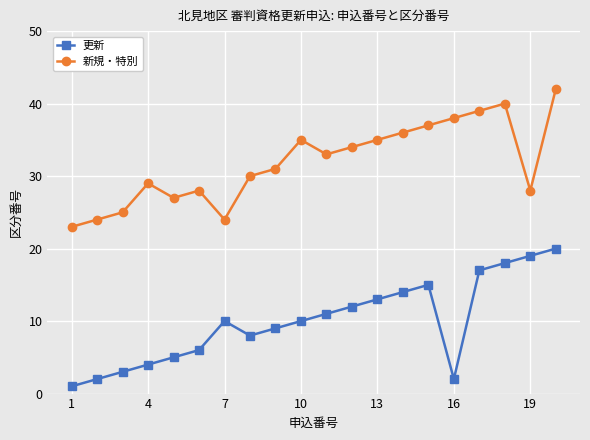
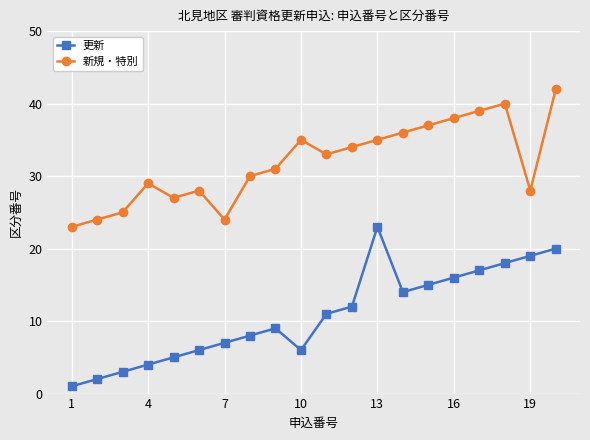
更新, 7: 10 -> 7
更新, 10: 10 -> 6
更新, 13: 13 -> 23
更新, 16: 2 -> 16
